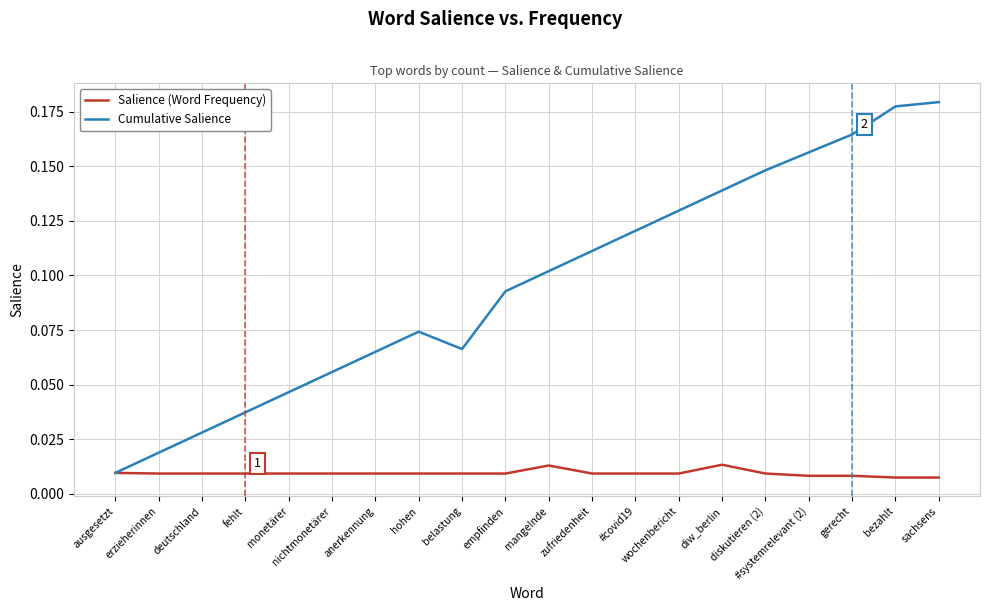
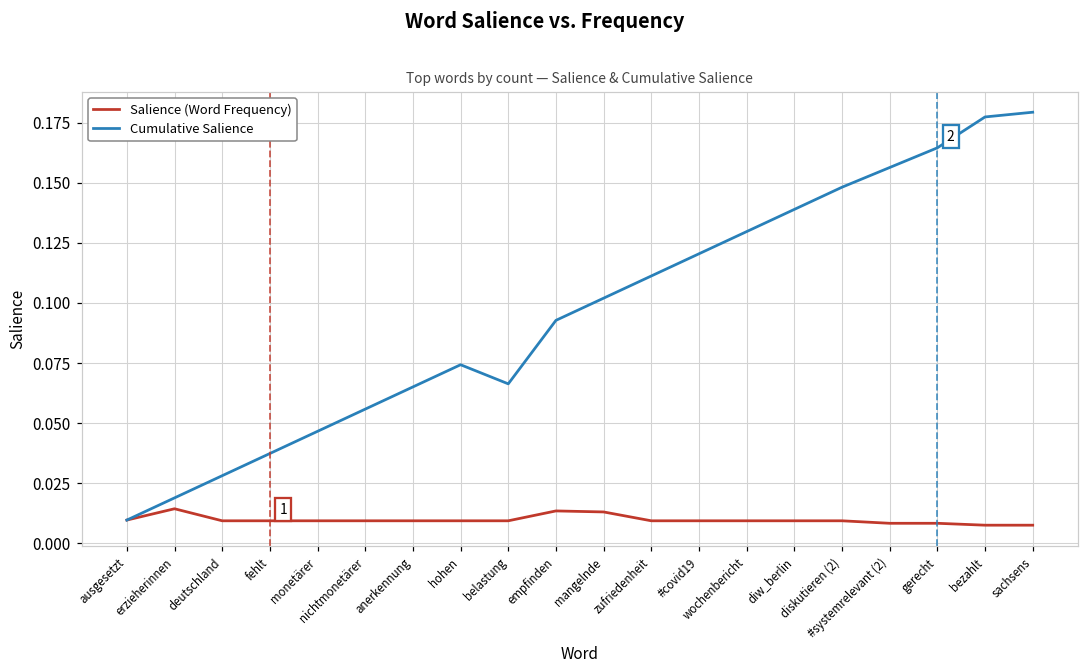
Salience (Word Frequency), erzieherinnen: 0.009 -> 0.014
Salience (Word Frequency), empfinden: 0.009 -> 0.013
Salience (Word Frequency), diw_berlin: 0.013 -> 0.009
